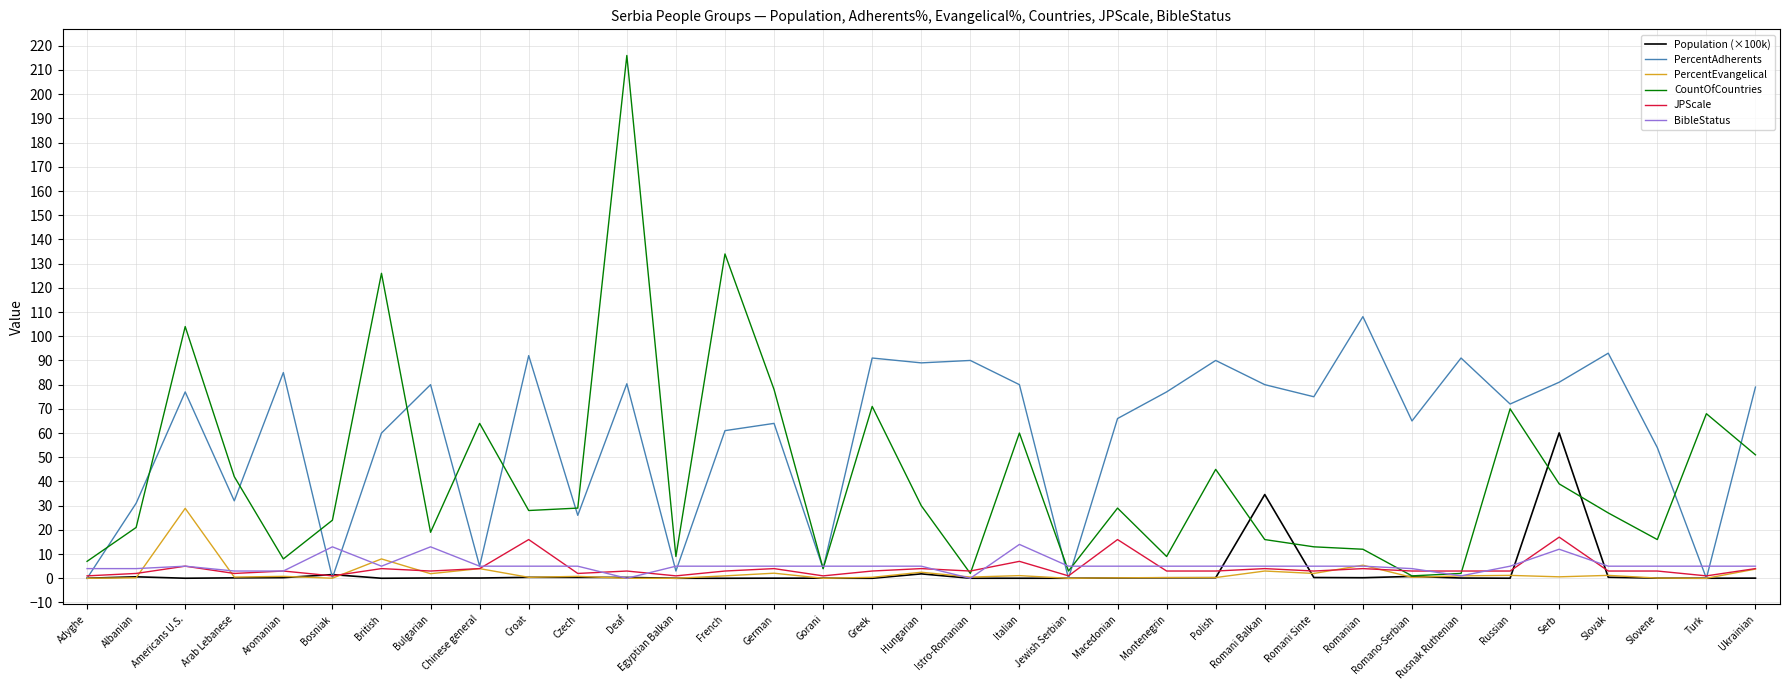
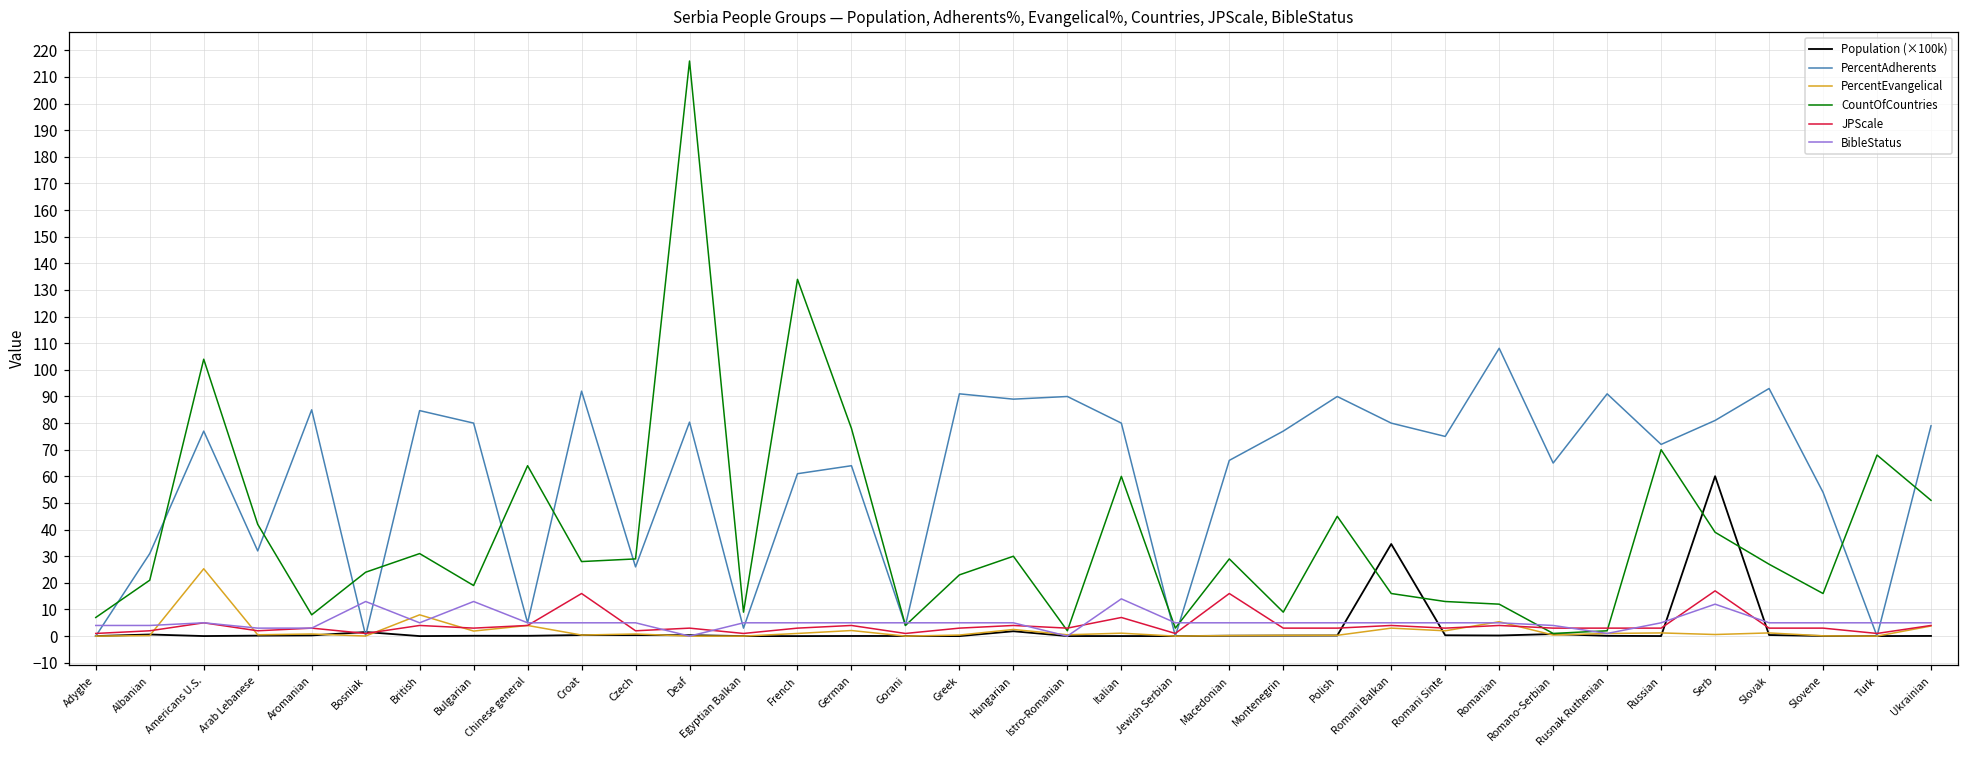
PercentEvangelical, Americans U.S.: 29 -> 25
PercentAdherents, British: 60 -> 85
CountOfCountries, British: 126 -> 31
CountOfCountries, Greek: 71 -> 23
